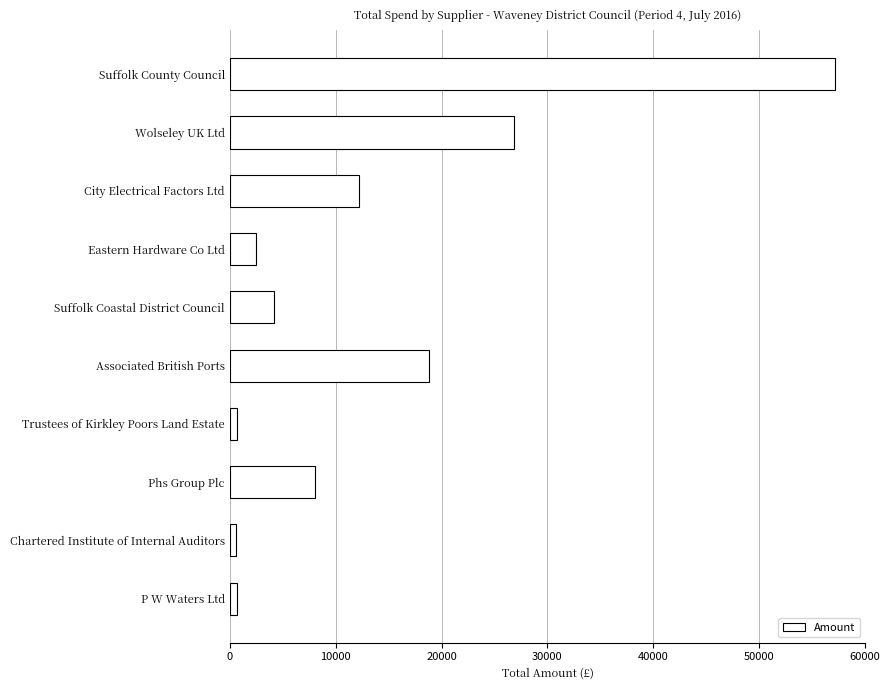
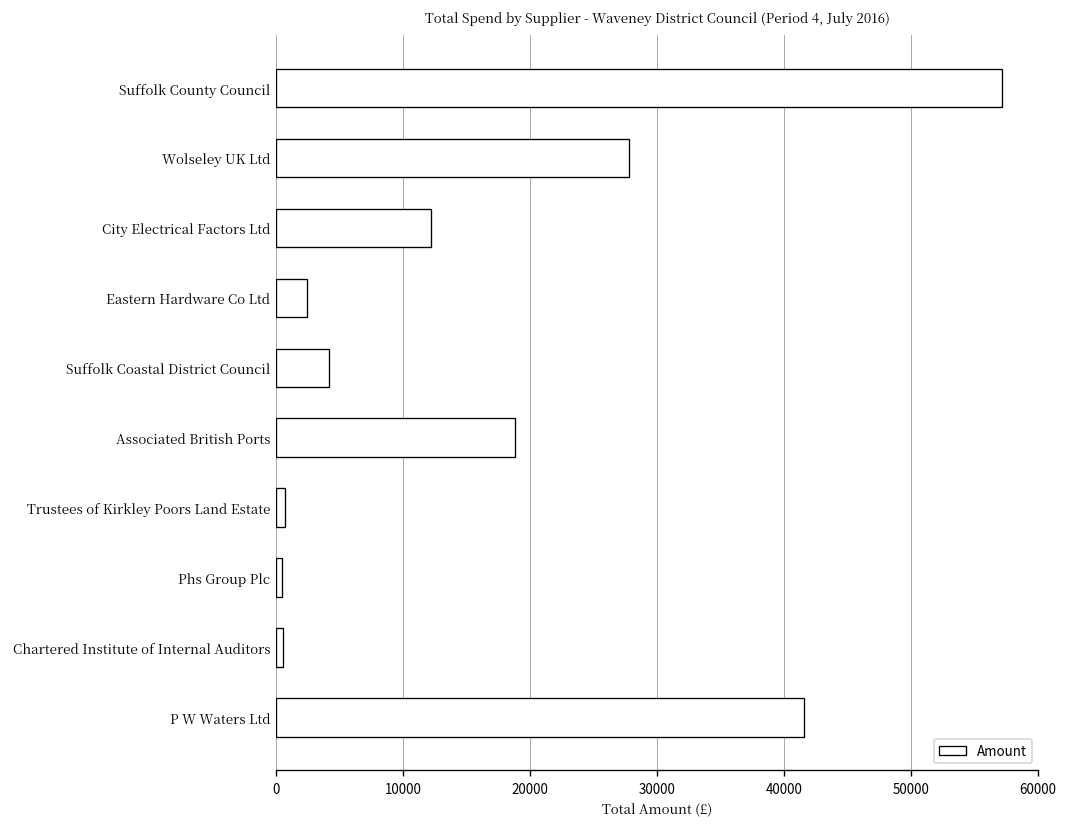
Wolseley UK Ltd: 26800 -> 27800
Phs Group Plc: 8000 -> 500
P W Waters Ltd: 600 -> 41600
